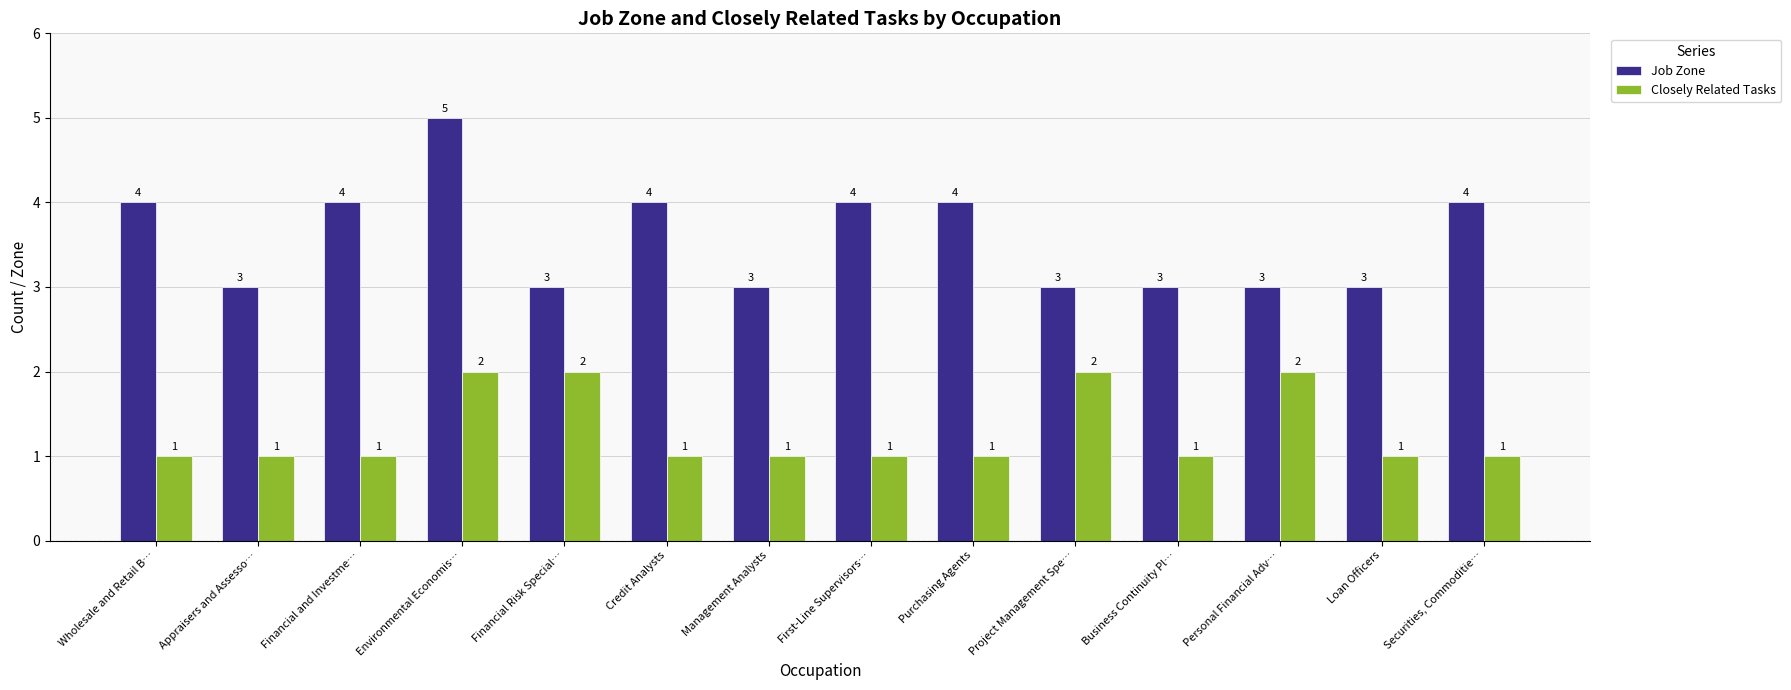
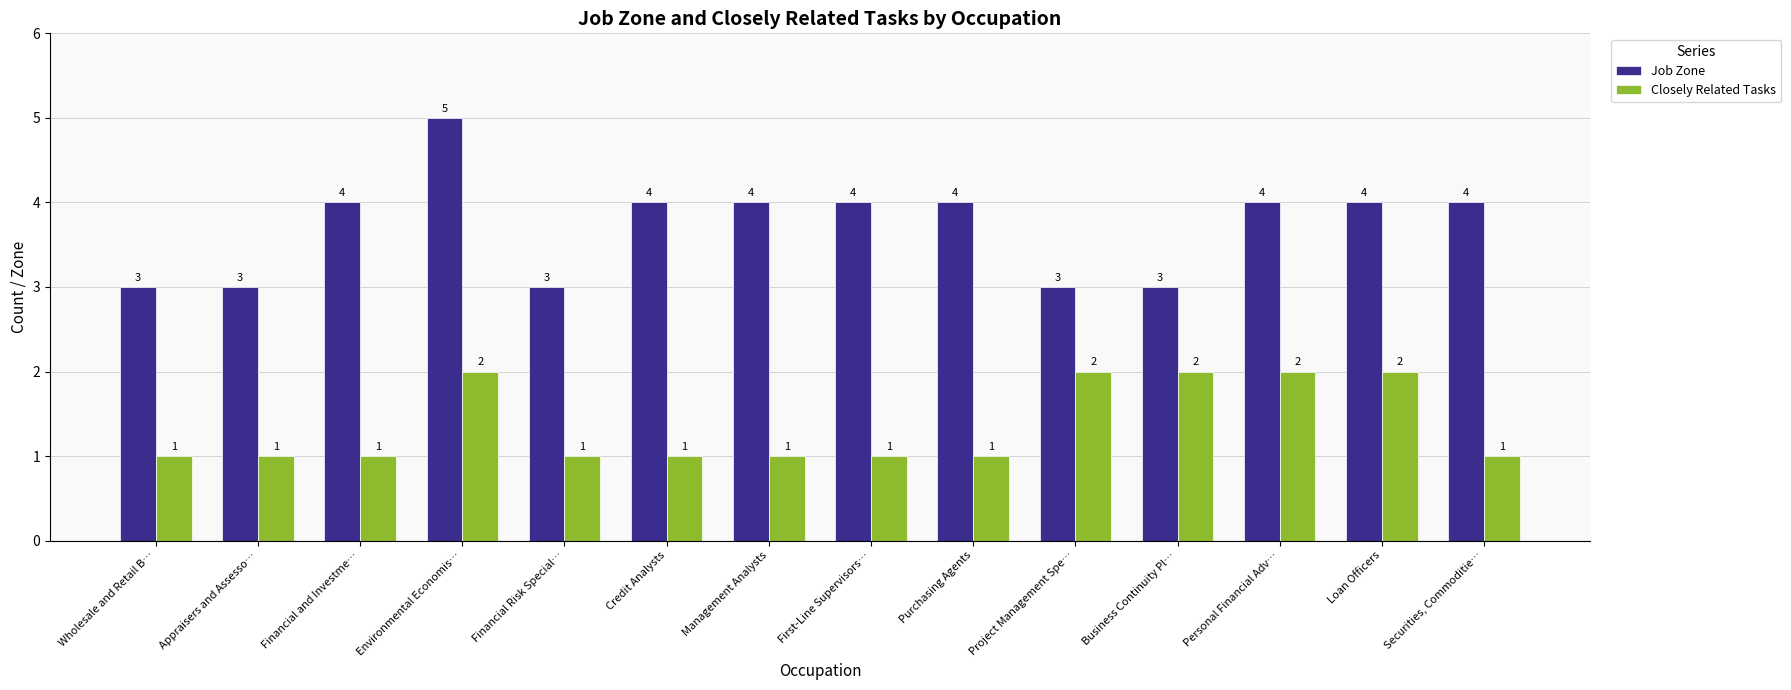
Job Zone, Wholesale and Retail B…: 4 -> 3
Closely Related Tasks, Financial Risk Special…: 2 -> 1
Job Zone, Management Analysts: 3 -> 4
Closely Related Tasks, Business Continuity Pl…: 1 -> 2
Job Zone, Personal Financial Adv…: 3 -> 4
Job Zone, Loan Officers: 3 -> 4
Closely Related Tasks, Loan Officers: 1 -> 2
